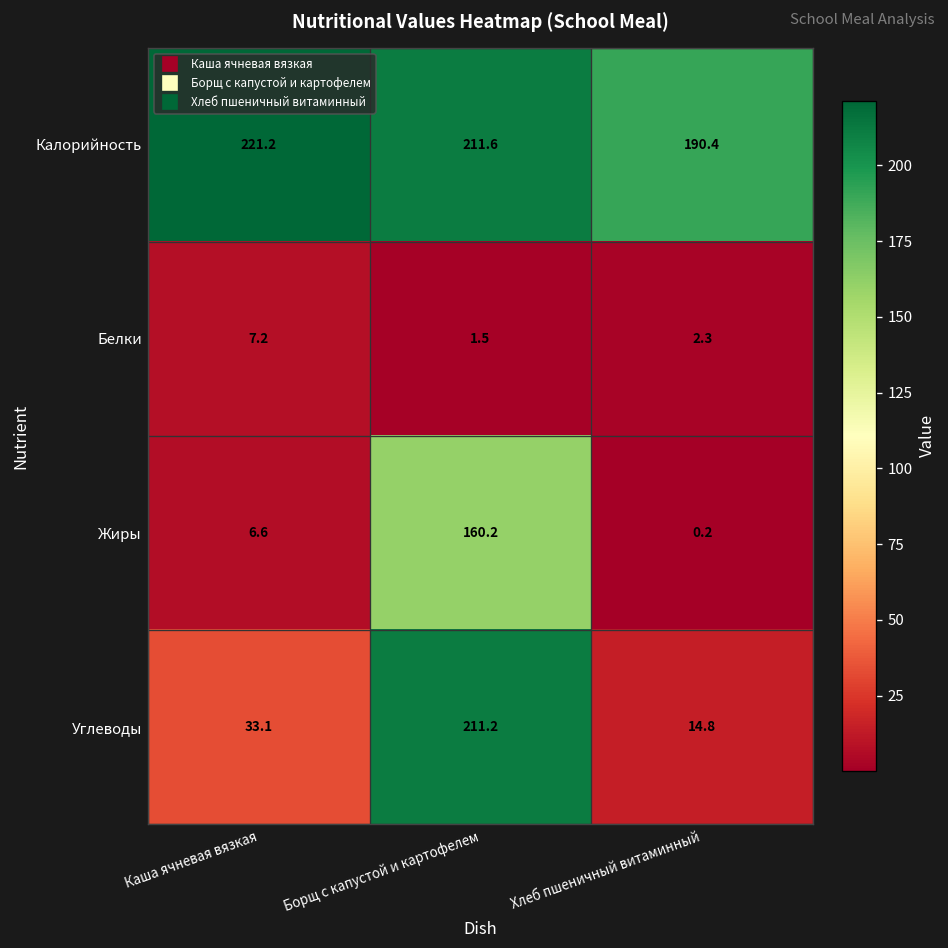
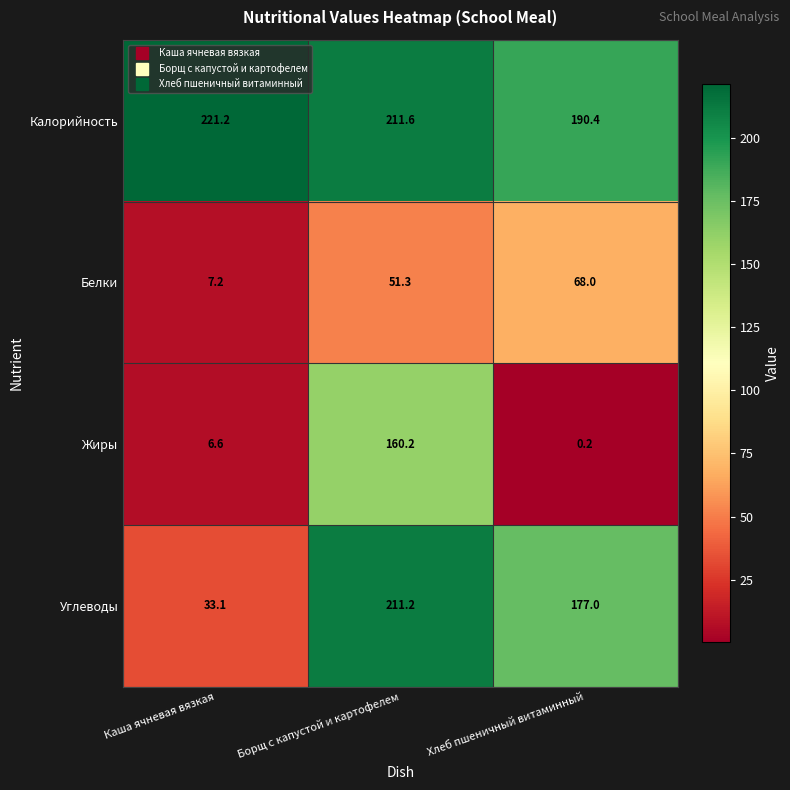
Белки, Борщ с капустой и картофелем: 1.5 -> 51.3
Белки, Хлеб пшеничный витаминный: 2.3 -> 68.0
Углеводы, Хлеб пшеничный витаминный: 14.8 -> 177.0
